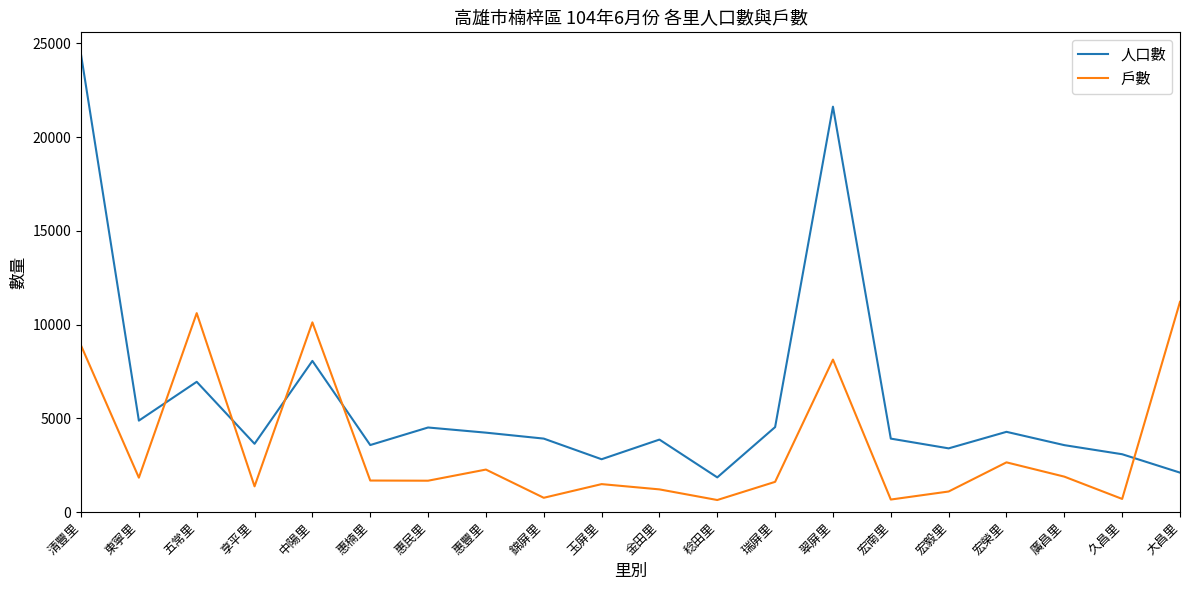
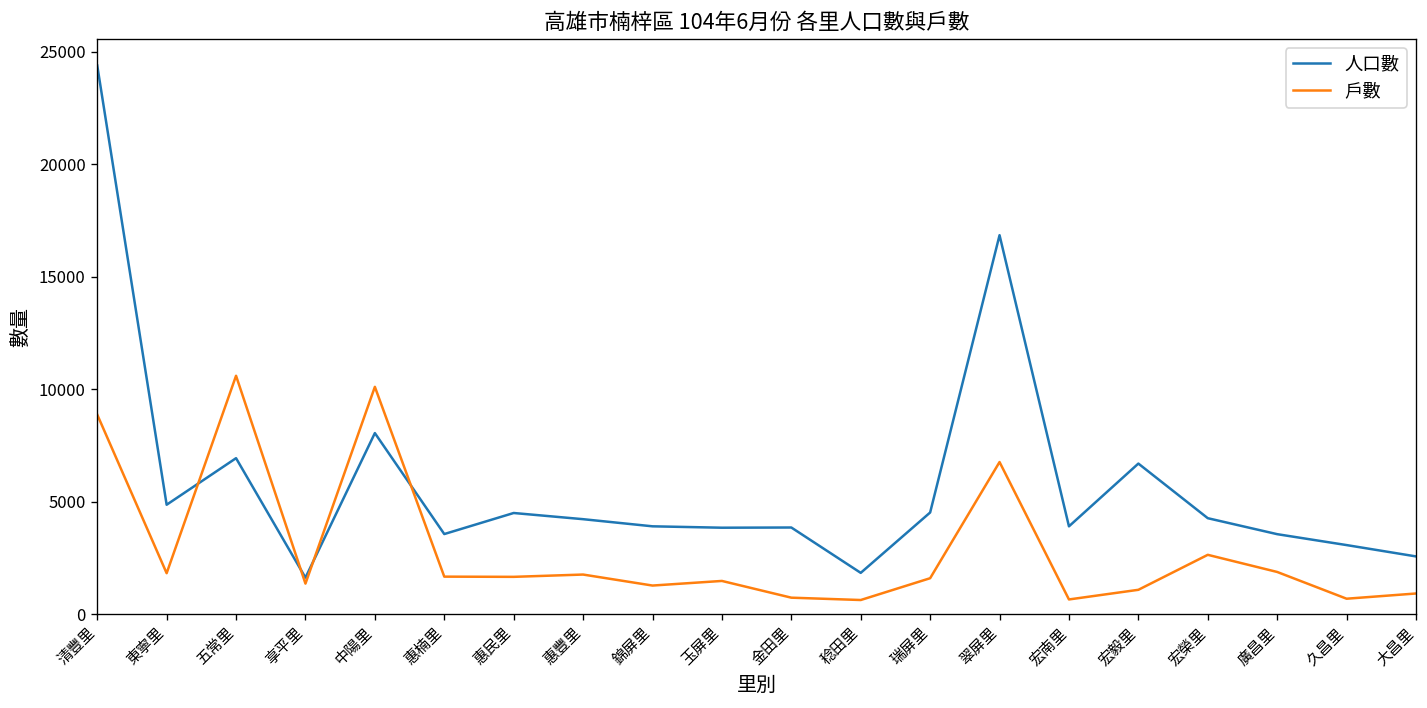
人口數, 享平里: 3600 -> 1600
戶數, 惠豐里: 2300 -> 1800
戶數, 錦屏里: 800 -> 1300
人口數, 玉屏里: 2800 -> 3900
戶數, 金田里: 1200 -> 700
人口數, 翠屏里: 21600 -> 16900
戶數, 翠屏里: 8100 -> 6800
人口數, 宏毅里: 3400 -> 6700
人口數, 大昌里: 2100 -> 2600
戶數, 大昌里: 11200 -> 900
